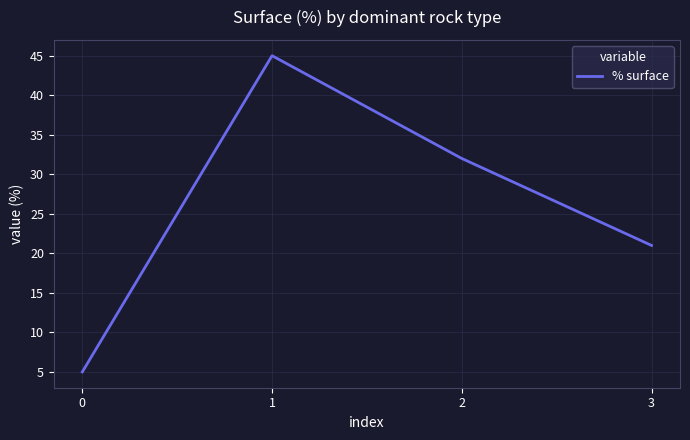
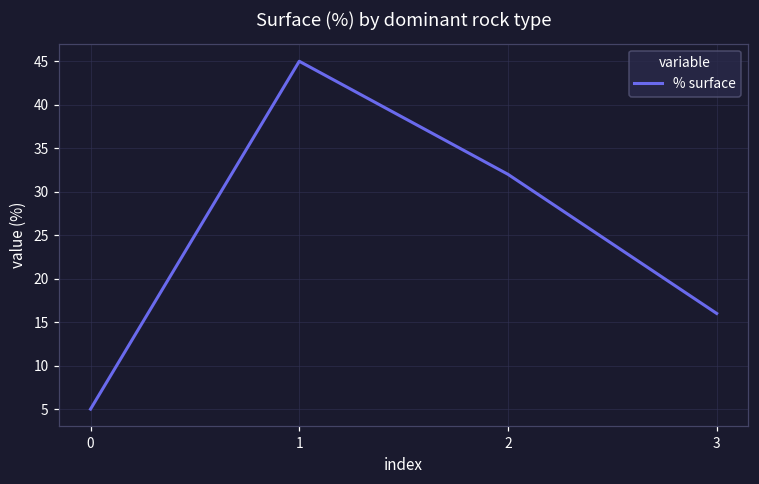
3: 21 -> 16
